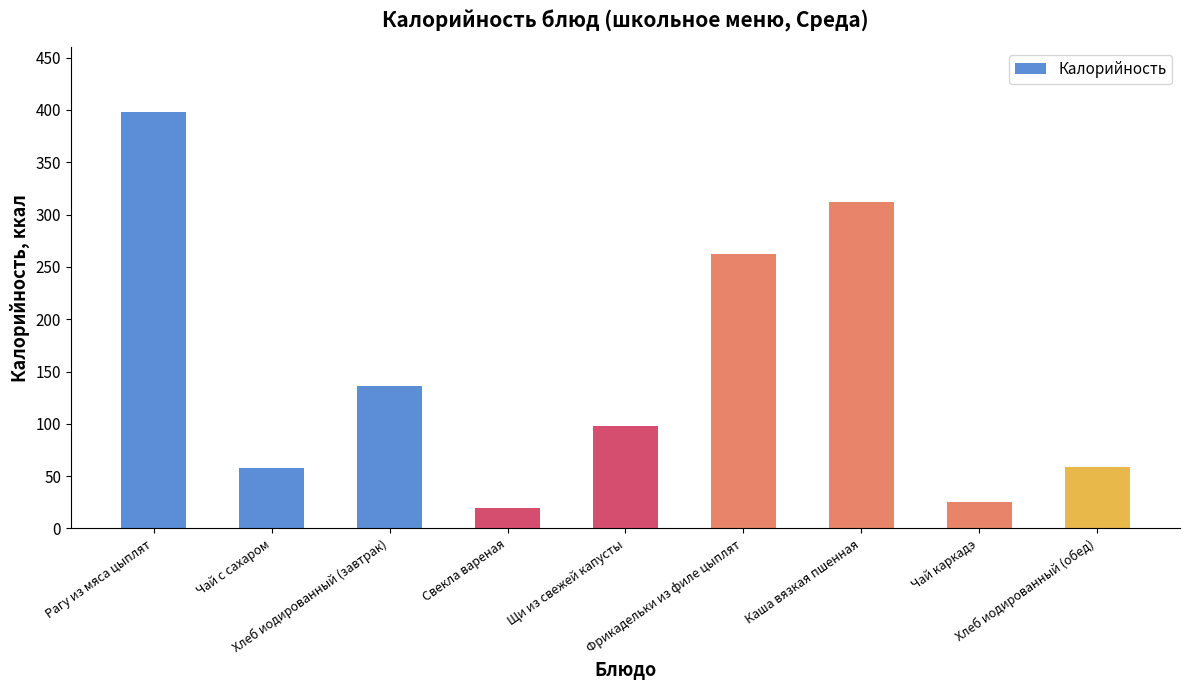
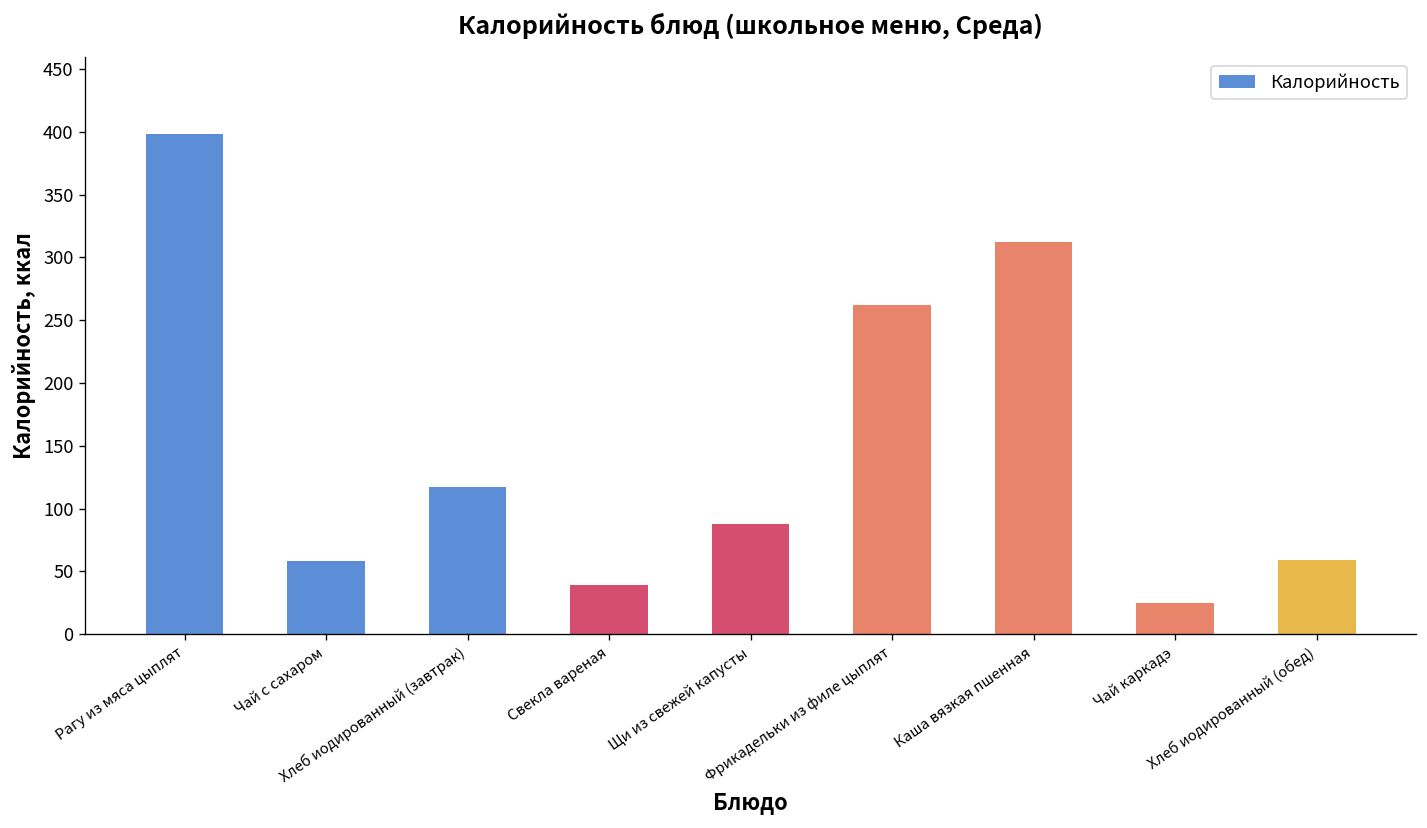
Хлеб иодированный (завтрак): 136 -> 117
Свекла вареная: 20 -> 39
Щи из свежей капусты: 98 -> 88
